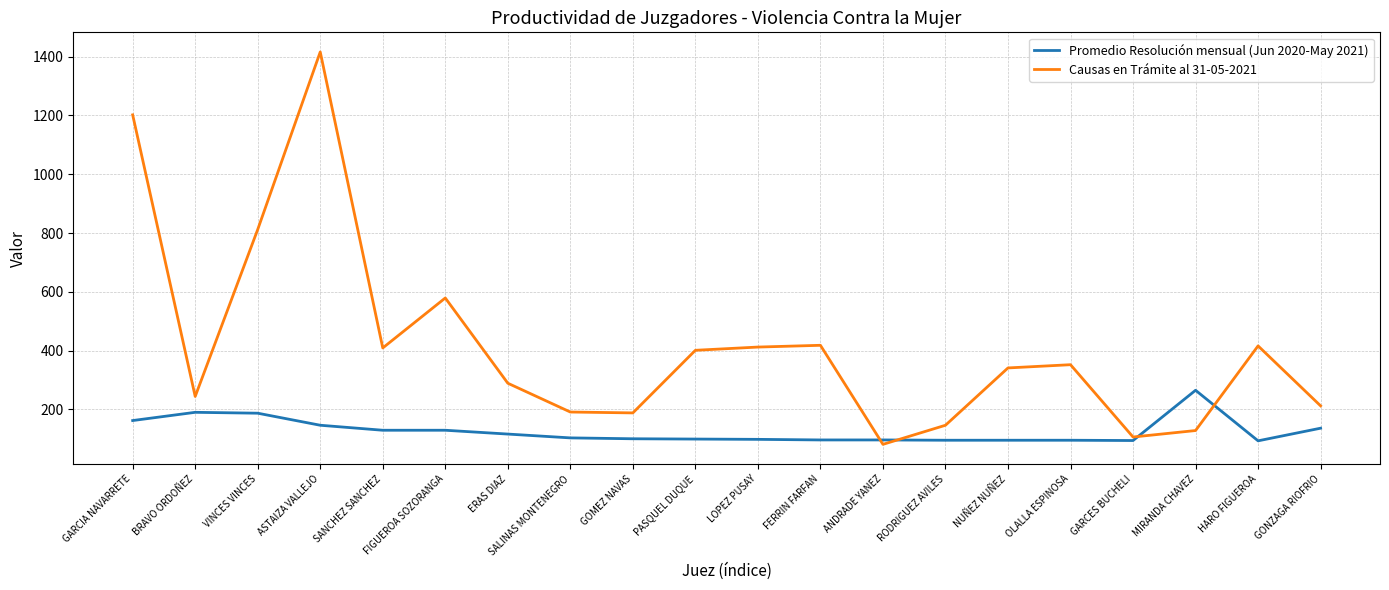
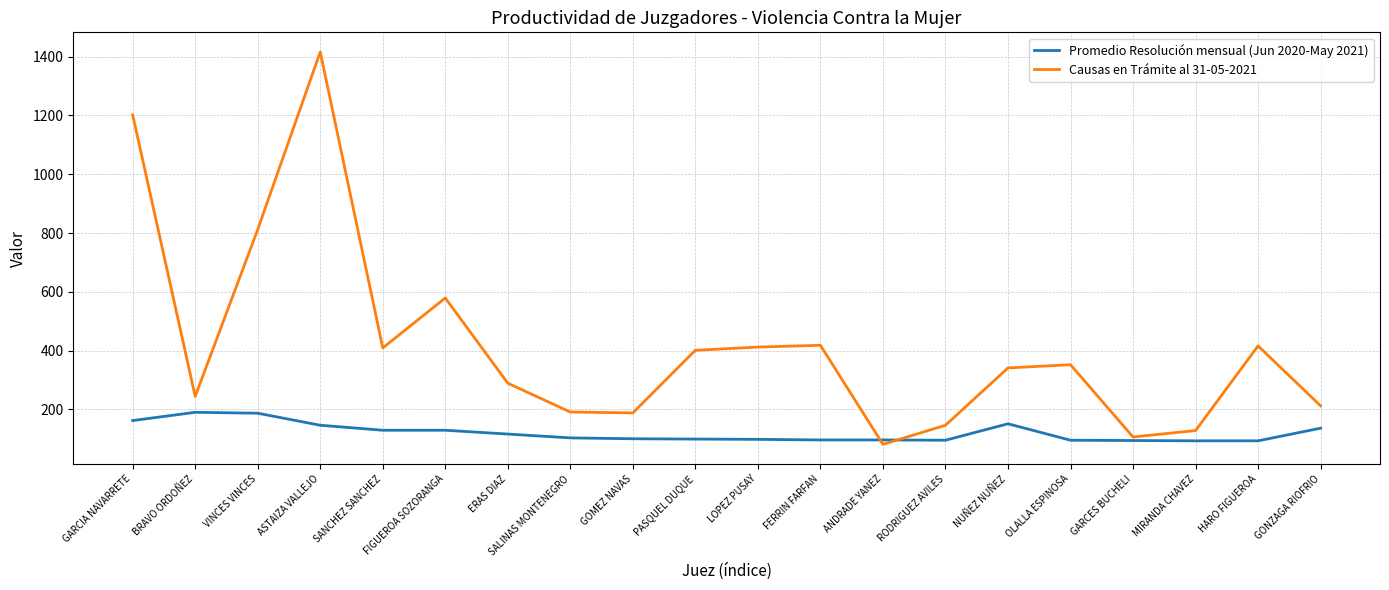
Promedio Resolución mensual (Jun 2020-May 2021), NUÑEZ NUÑEZ: 100 -> 150
Promedio Resolución mensual (Jun 2020-May 2021), MIRANDA CHAVEZ: 270 -> 90
